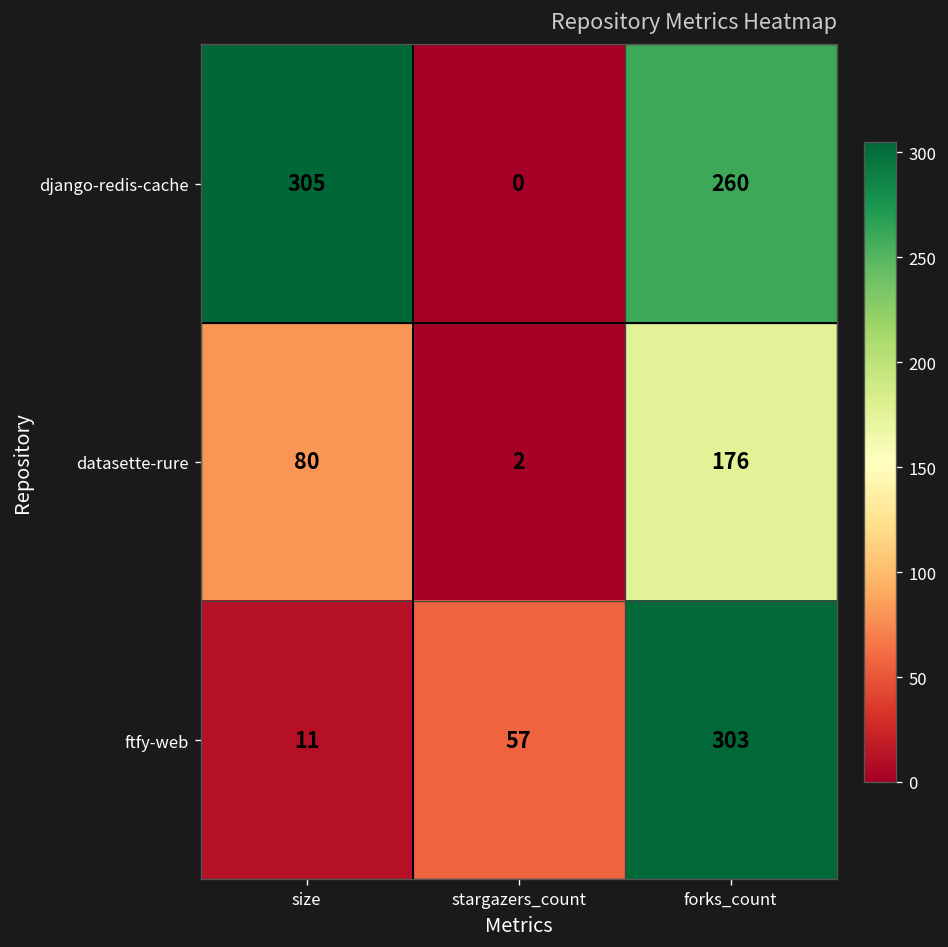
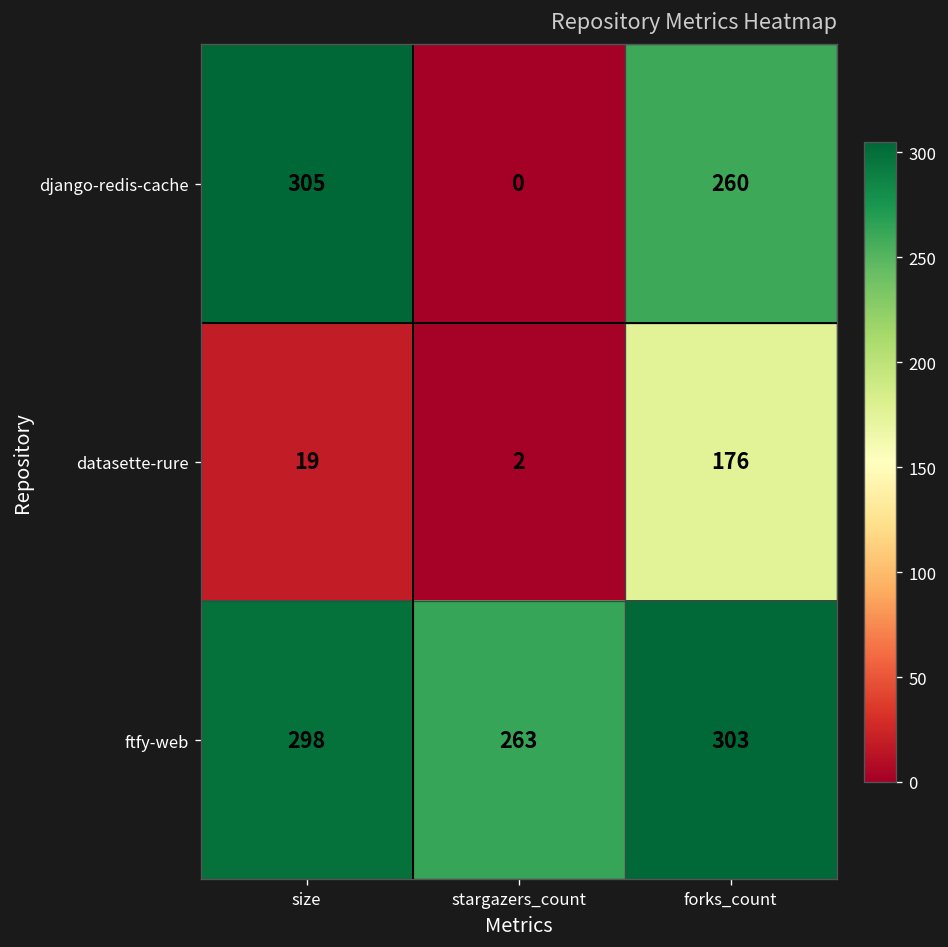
datasette-rure, size: 80 -> 19
ftfy-web, size: 11 -> 298
ftfy-web, stargazers_count: 57 -> 263
